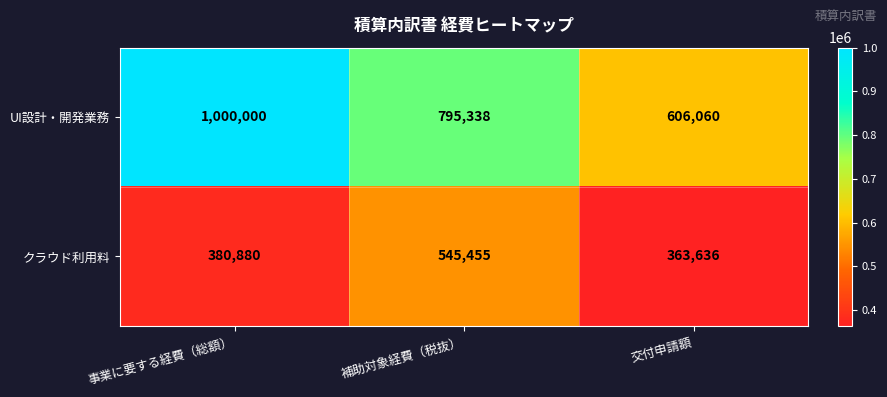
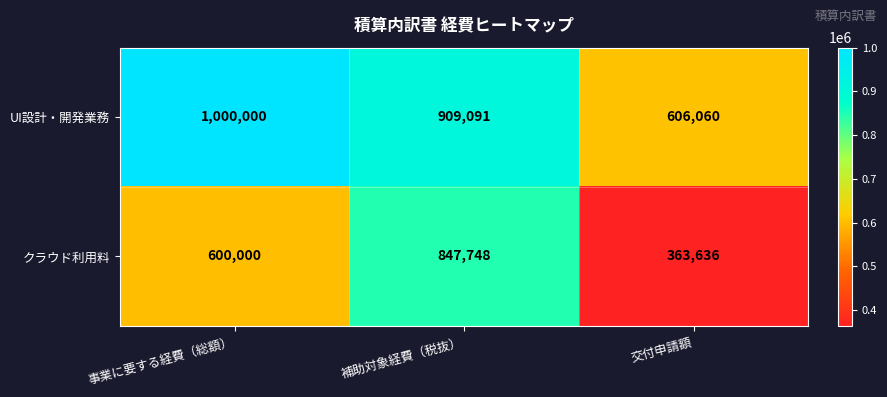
UI設計・開発業務, 補助対象経費（税抜）: 795,338 -> 909,091
クラウド利用料, 事業に要する経費（総額）: 380,880 -> 600,000
クラウド利用料, 補助対象経費（税抜）: 545,455 -> 847,748
